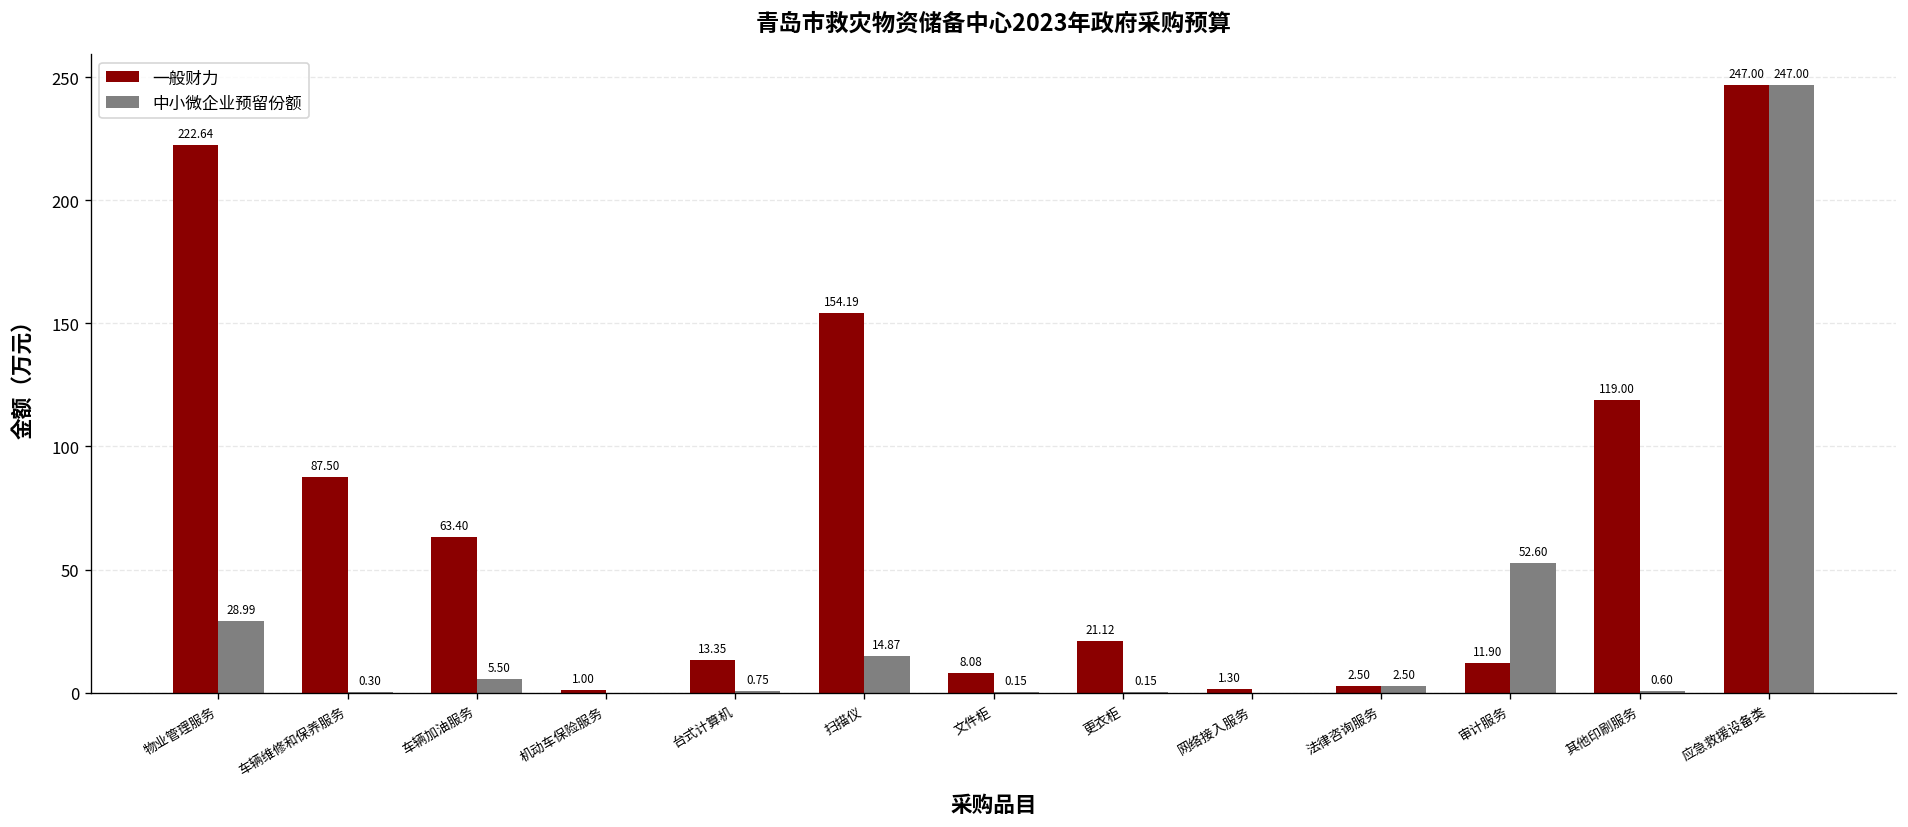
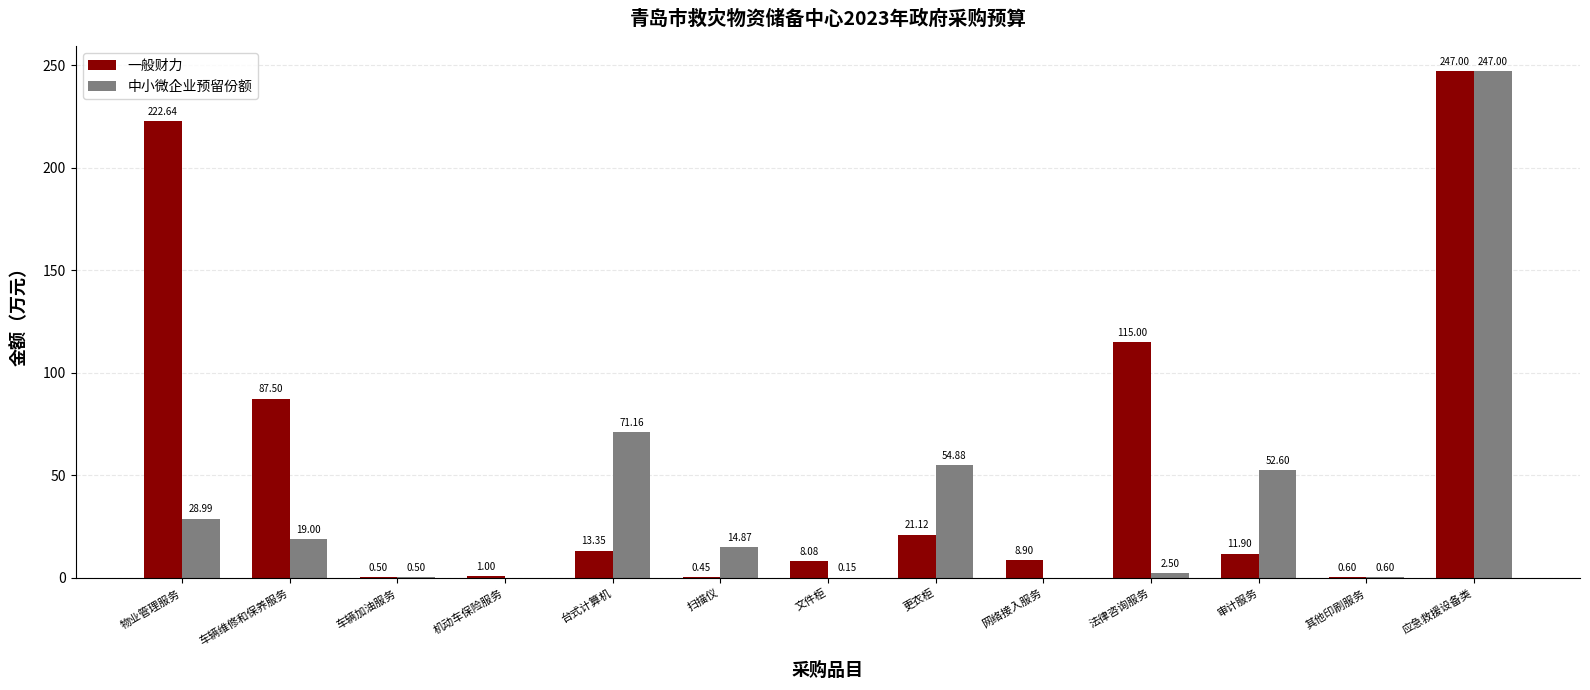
中小微企业预留份额, 车辆维修和保养服务: 0.30 -> 19.00
一般财力, 车辆加油服务: 63.40 -> 0.50
中小微企业预留份额, 车辆加油服务: 5.50 -> 0.50
中小微企业预留份额, 台式计算机: 0.75 -> 71.16
一般财力, 扫描仪: 154.19 -> 0.45
中小微企业预留份额, 更衣柜: 0.15 -> 54.88
一般财力, 网络接入服务: 1.30 -> 8.90
一般财力, 法律咨询服务: 2.50 -> 115.00
一般财力, 其他印刷服务: 119.00 -> 0.60
